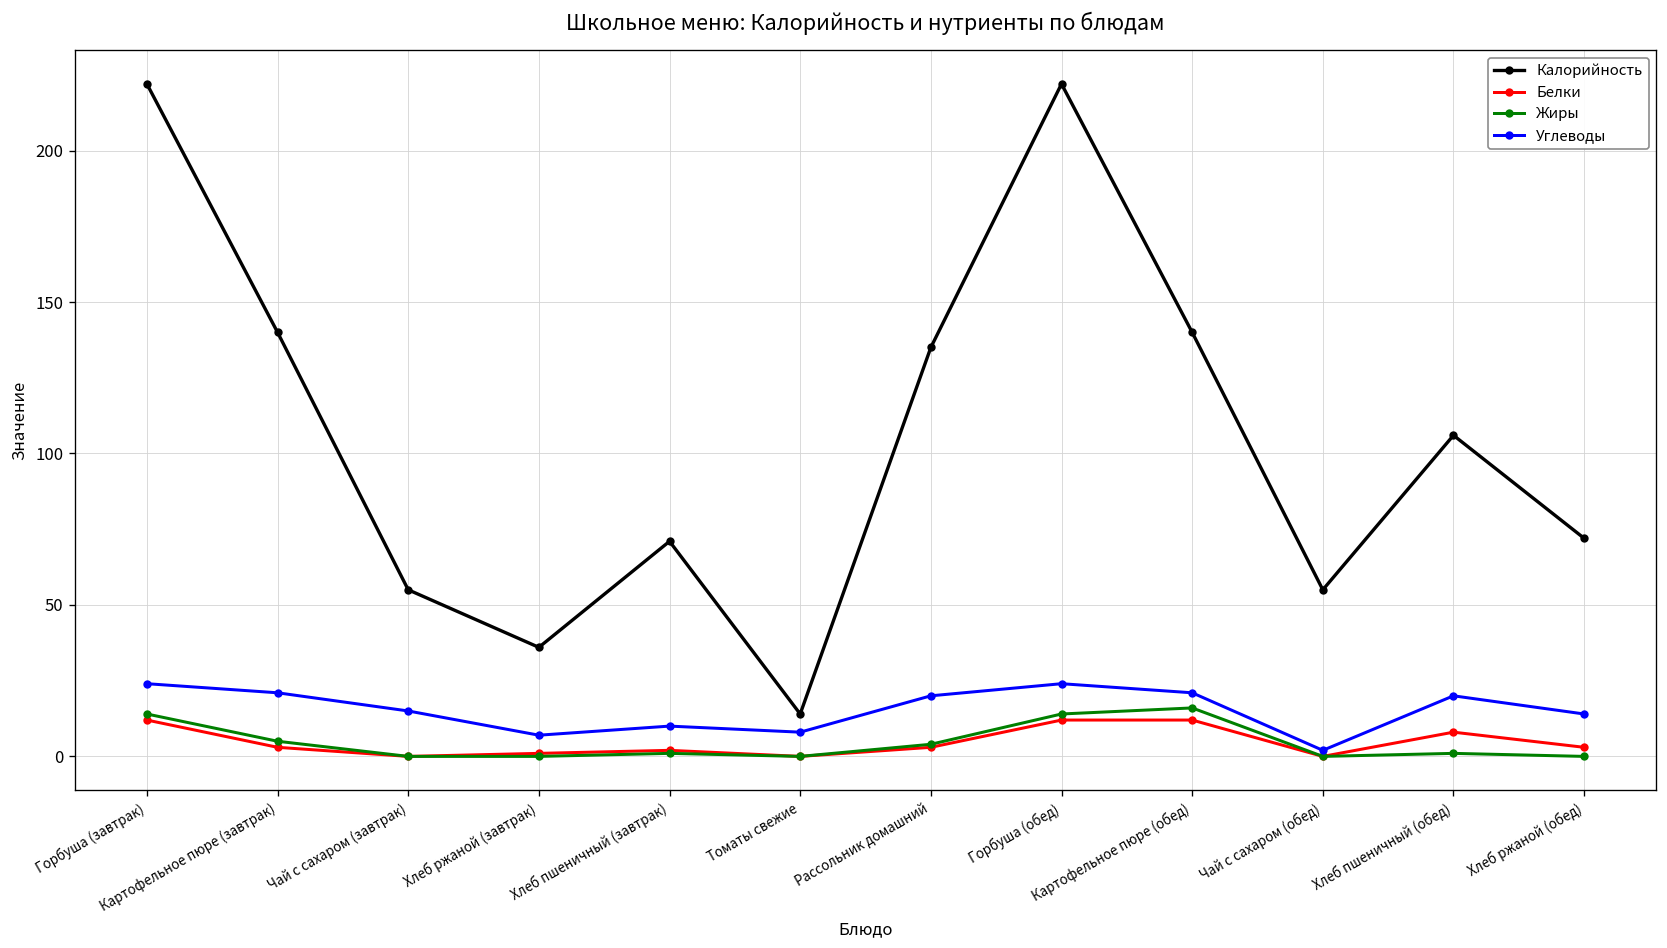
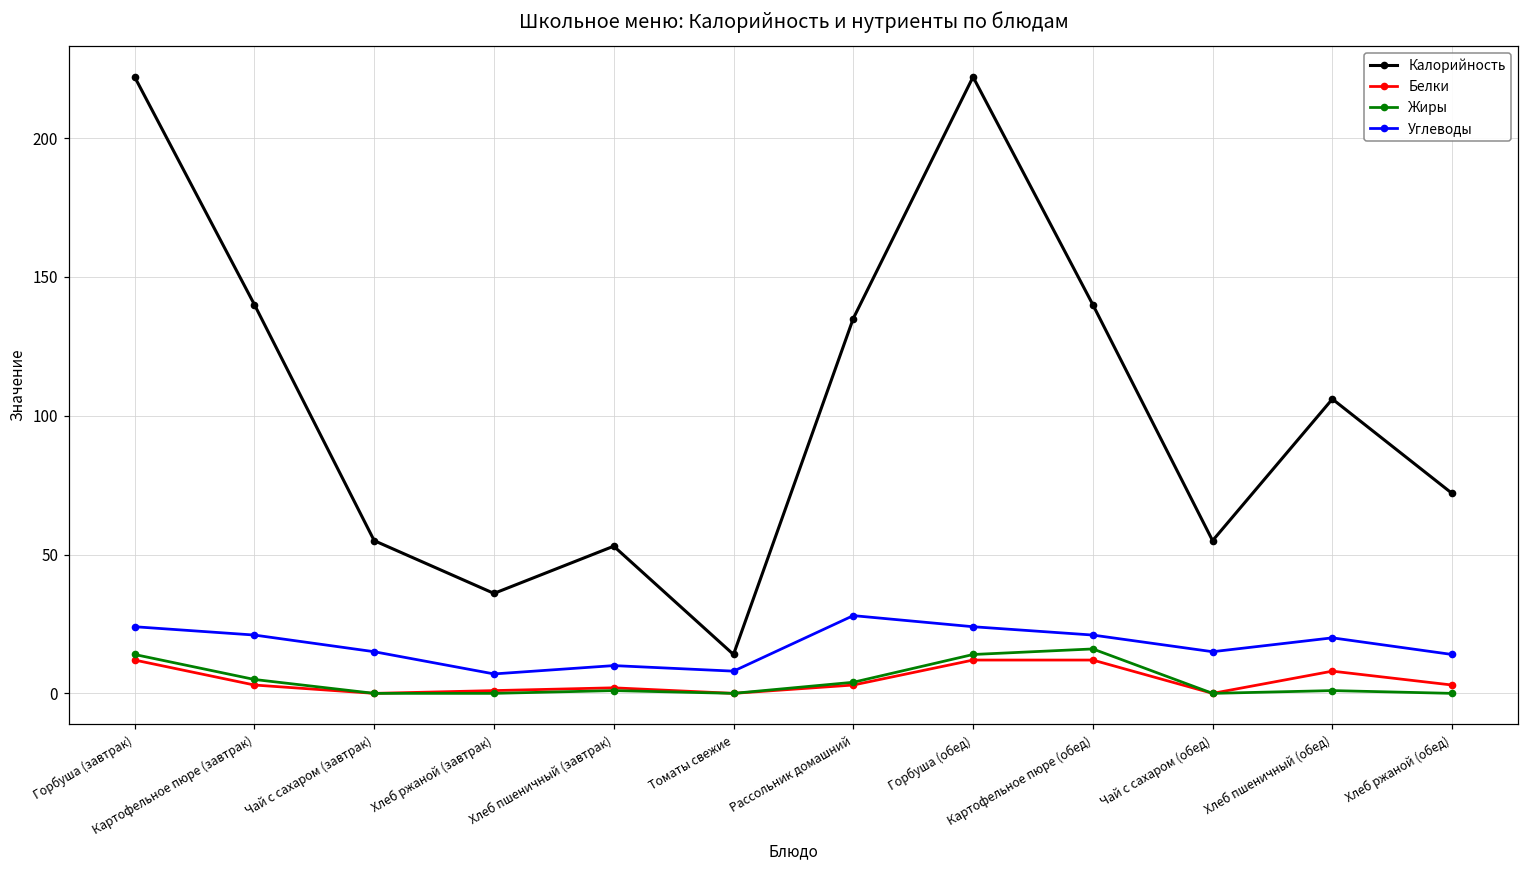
Калорийность, Хлеб пшеничный (завтрак): 71 -> 53
Углеводы, Рассольник домашний: 20 -> 28
Углеводы, Чай с сахаром (обед): 2 -> 15
